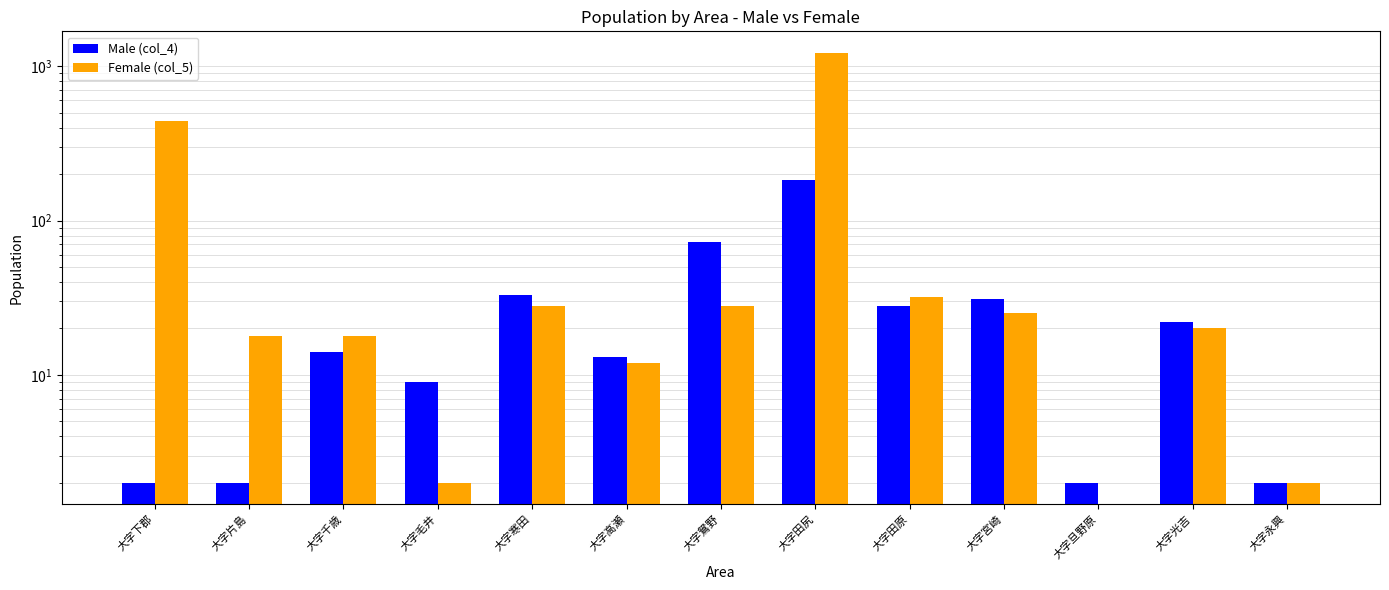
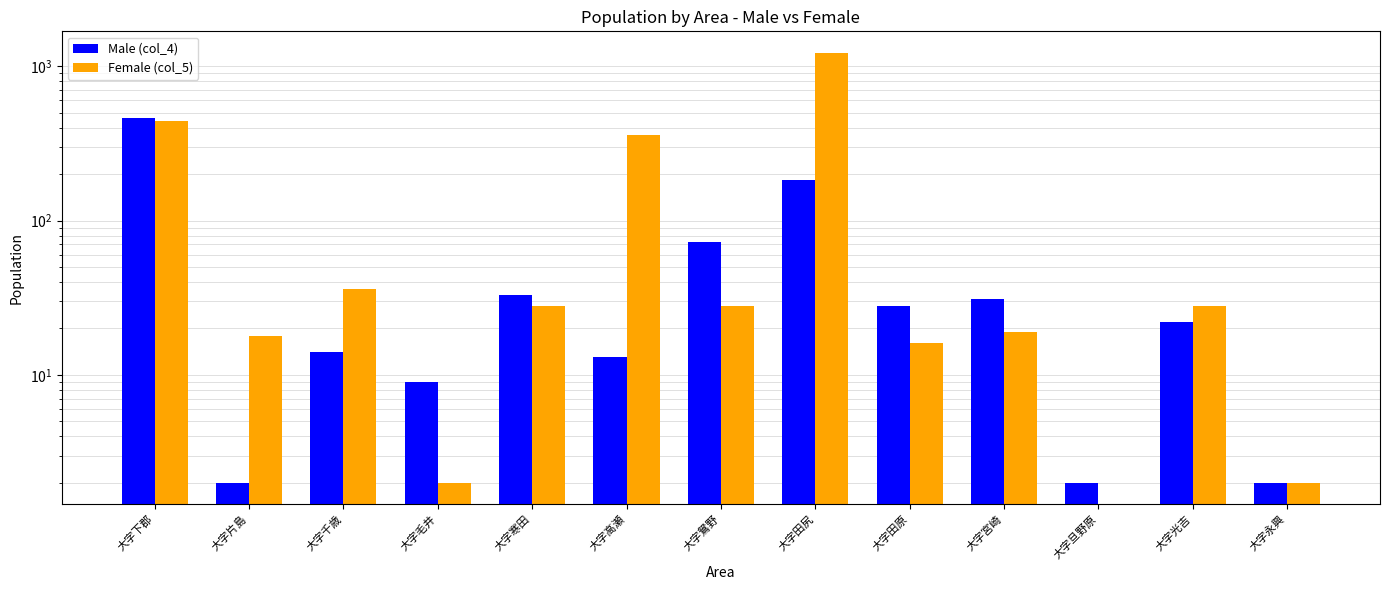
Male (col_4), 大字下郡: 2 -> 460
Female (col_5), 大字千歳: 18 -> 36
Female (col_5), 大字高瀬: 12 -> 360
Female (col_5), 大字田原: 32 -> 16
Female (col_5), 大字宮崎: 25 -> 19
Female (col_5), 大字光吉: 20 -> 28
